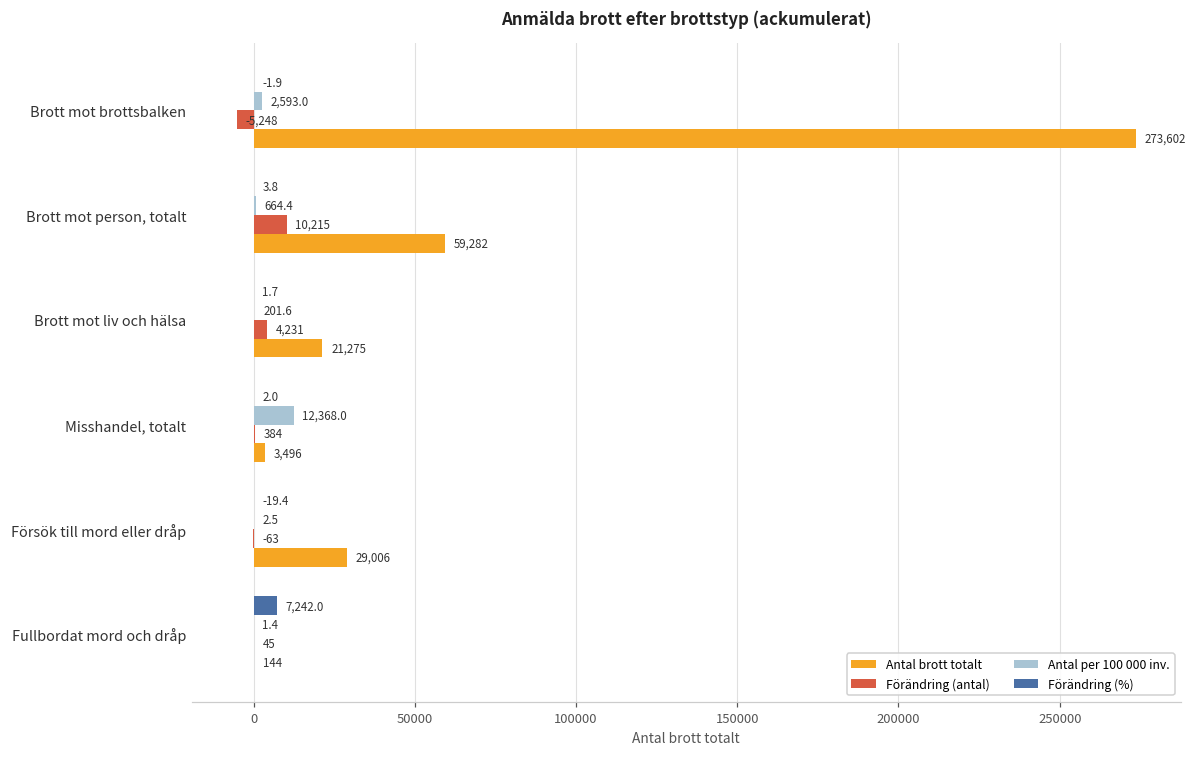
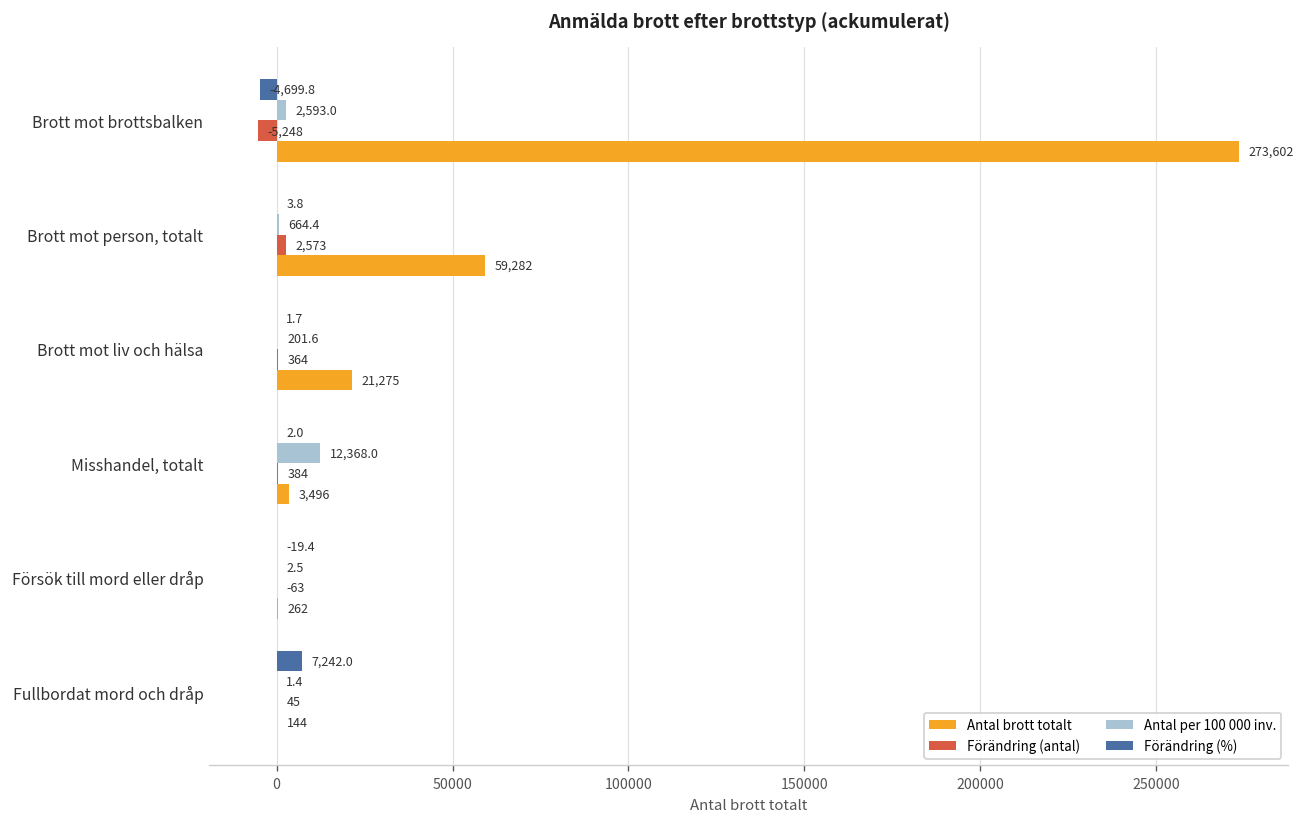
Förändring (%), Brott mot brottsbalken: -1.9 -> -4,699.8
Förändring (antal), Brott mot person, totalt: 10,215 -> 2,573
Förändring (antal), Brott mot liv och hälsa: 4,231 -> 364
Antal brott totalt, Försök till mord eller dråp: 29,006 -> 262
